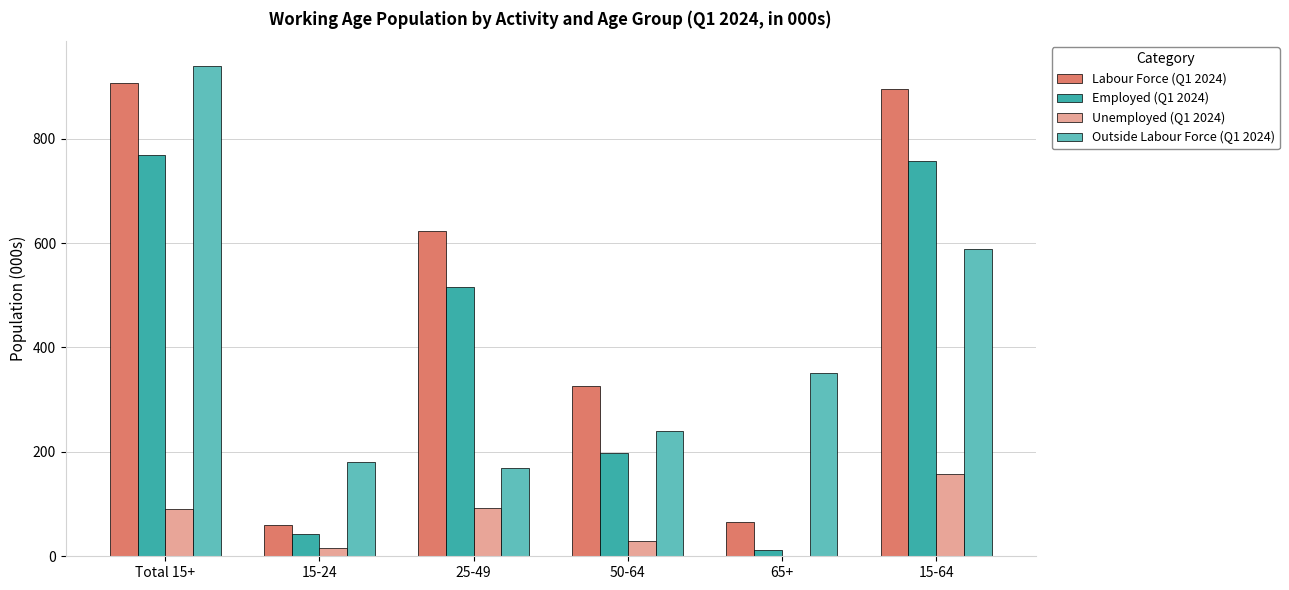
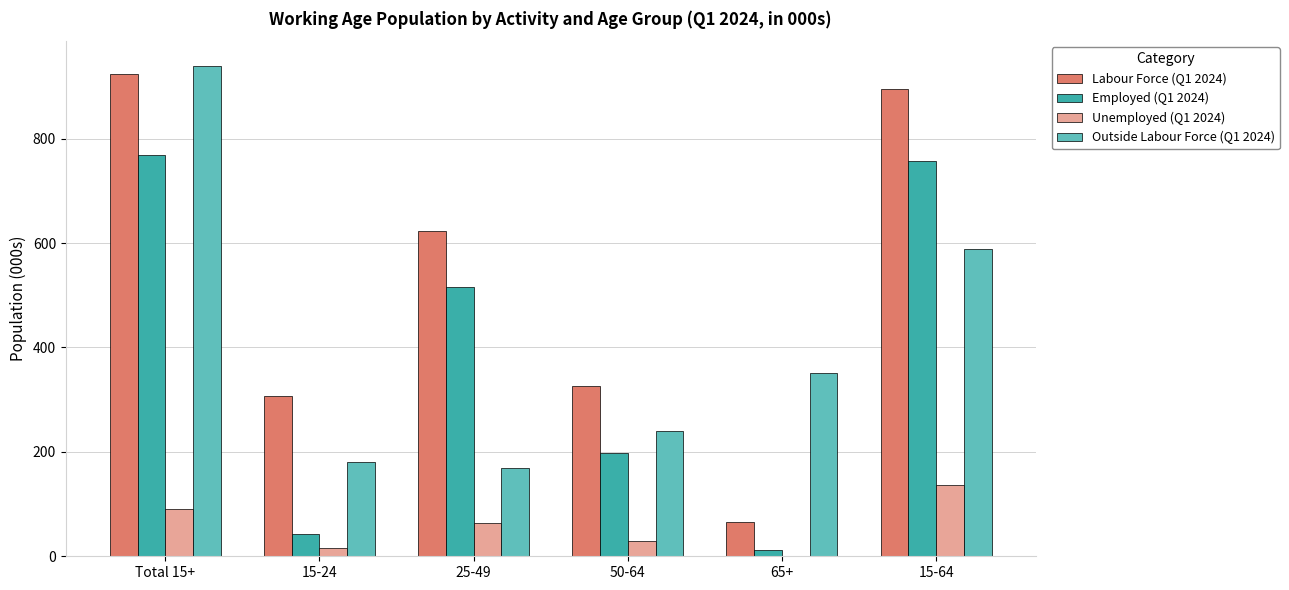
Labour Force (Q1 2024), Total 15+: 910 -> 920
Labour Force (Q1 2024), 15-24: 60 -> 310
Unemployed (Q1 2024), 25-49: 90 -> 60
Unemployed (Q1 2024), 15-64: 160 -> 140
